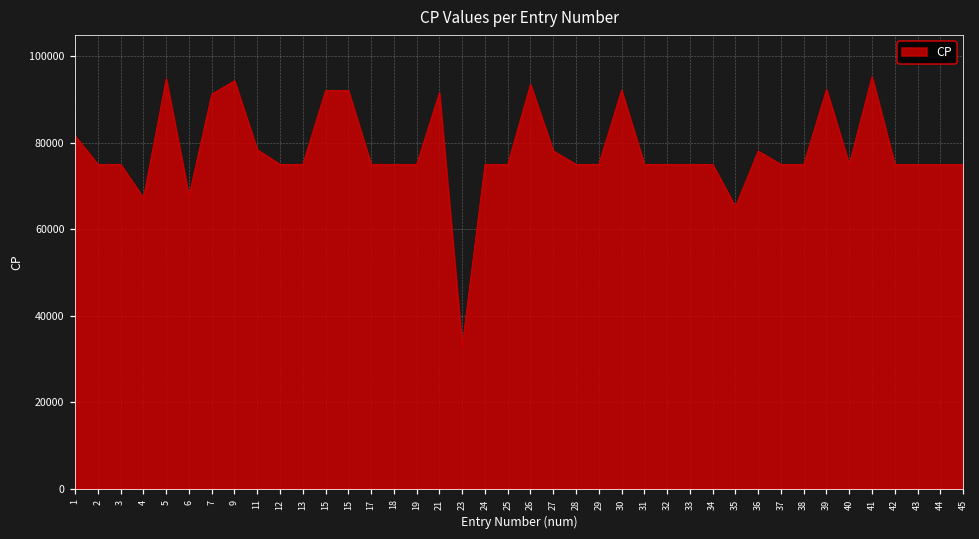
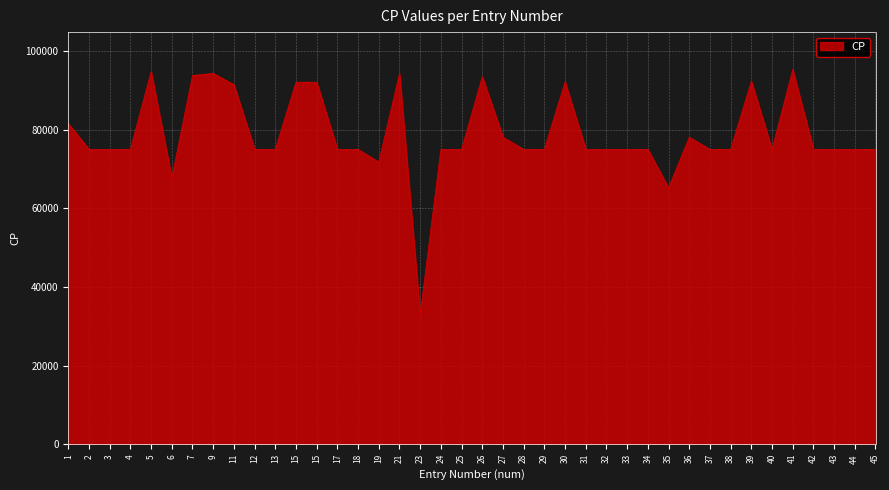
4: 67000 -> 75000
7: 91000 -> 94000
11: 78000 -> 91000
19: 75000 -> 72000
21: 92000 -> 94000
